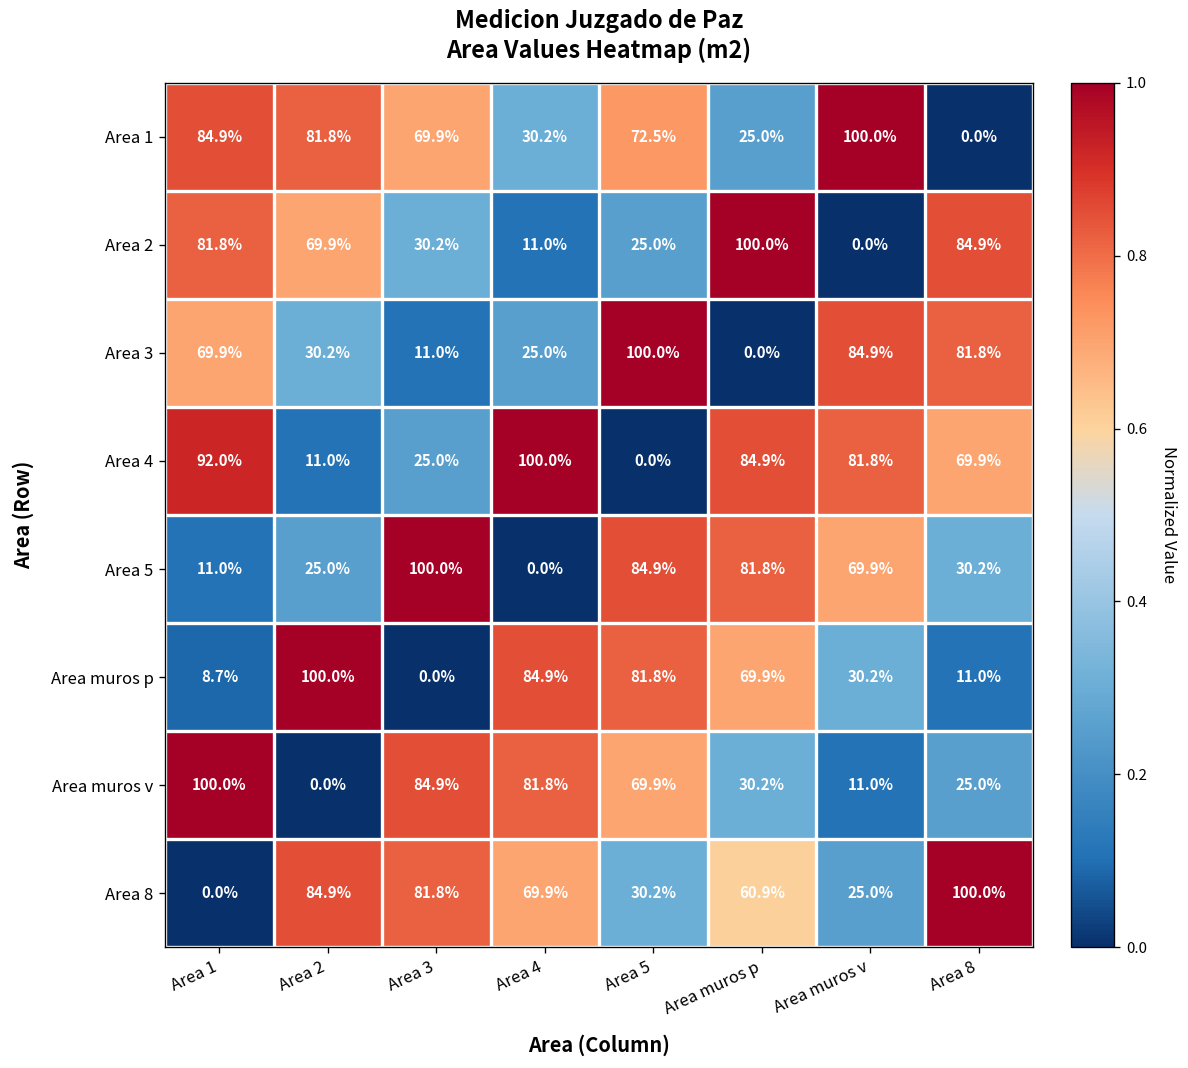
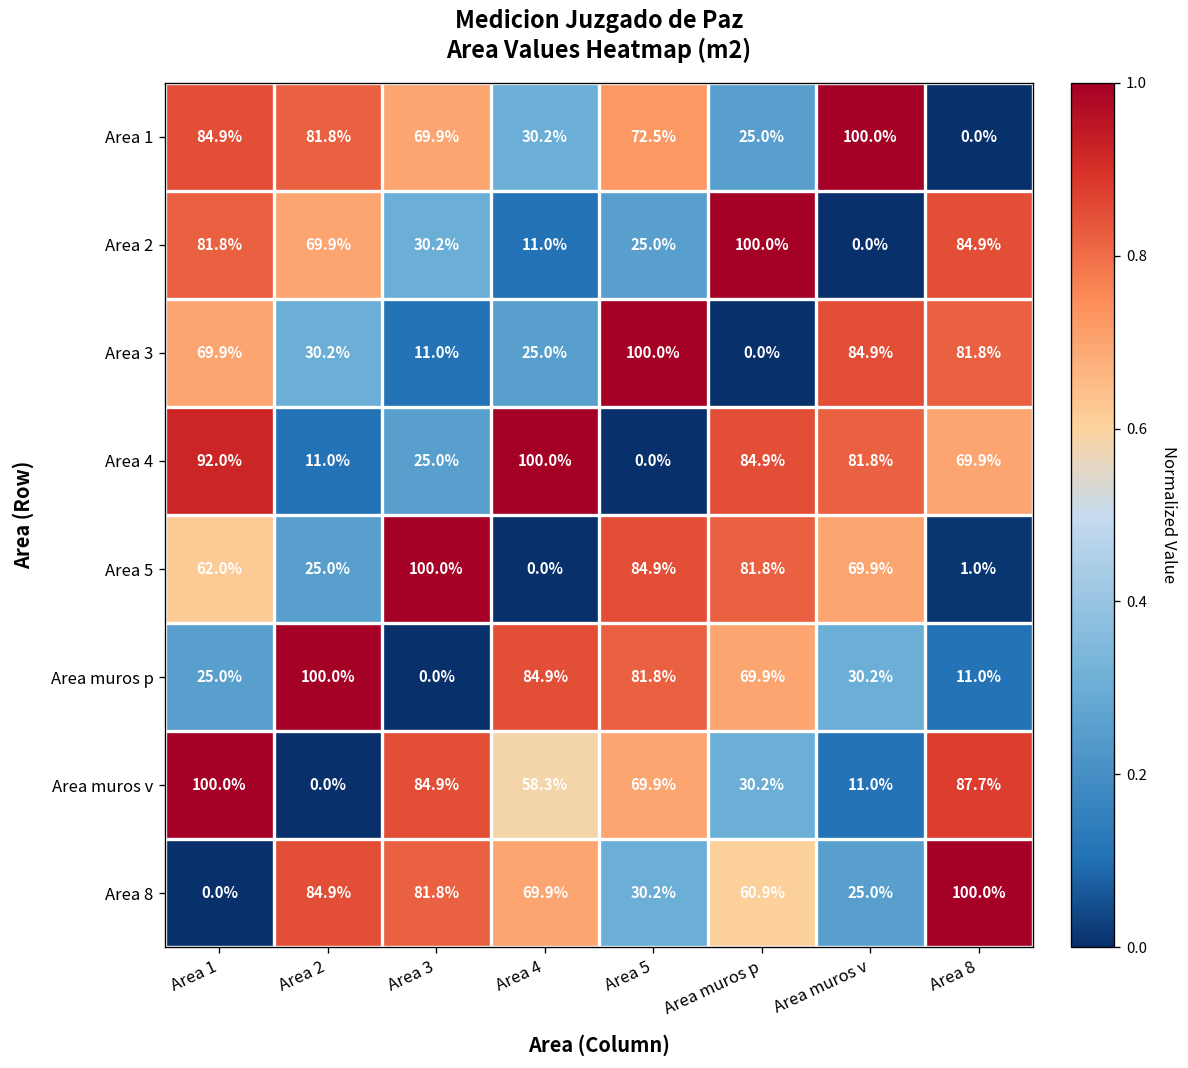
Area 5, Area 1: 11.0% -> 62.0%
Area 5, Area 8: 30.2% -> 1.0%
Area muros p, Area 1: 8.7% -> 25.0%
Area muros v, Area 4: 81.8% -> 58.3%
Area muros v, Area 8: 25.0% -> 87.7%
